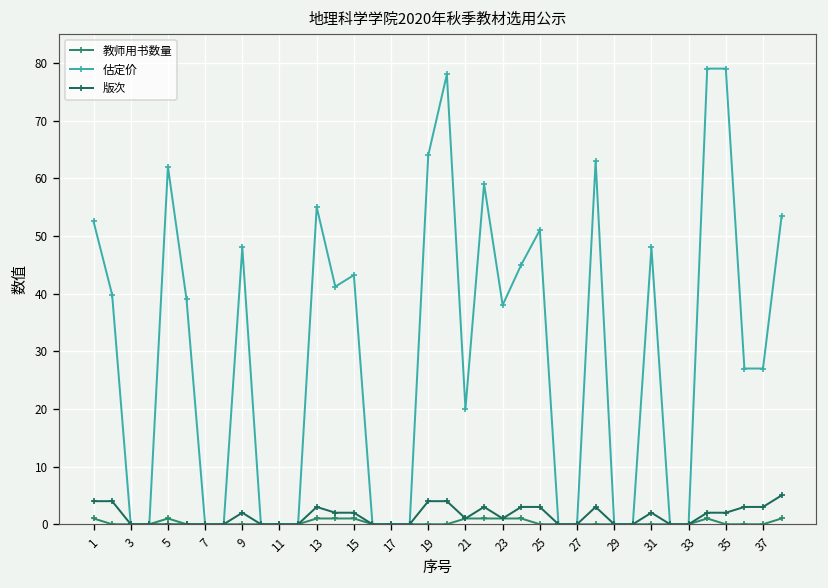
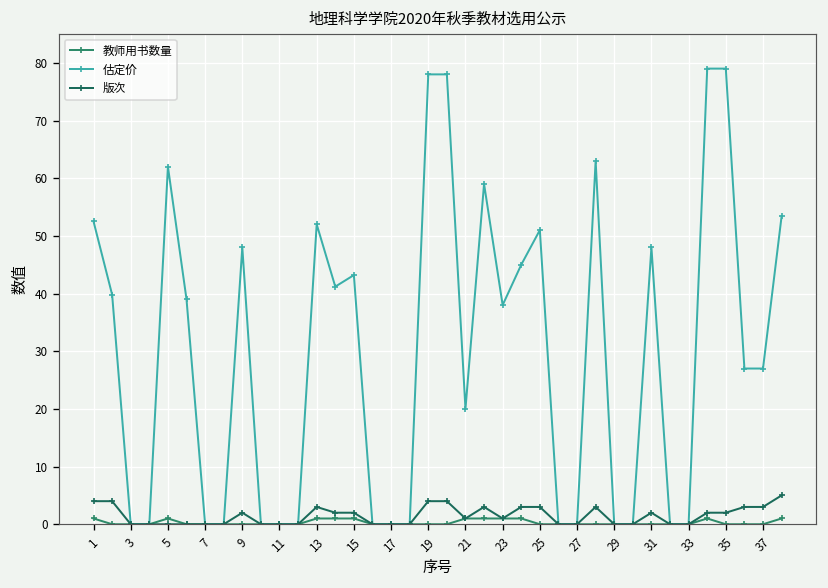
估定价, 13: 55 -> 52
估定价, 19: 64 -> 78
